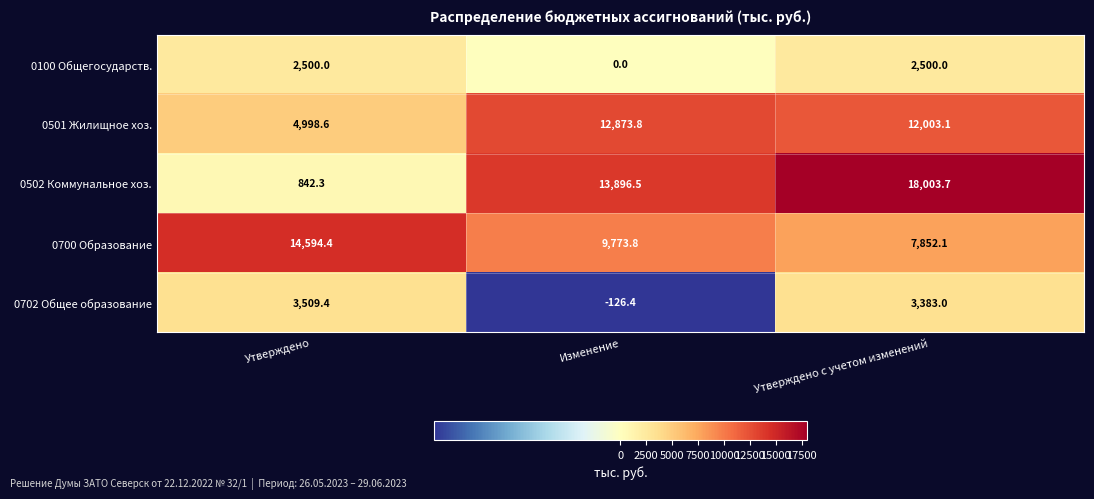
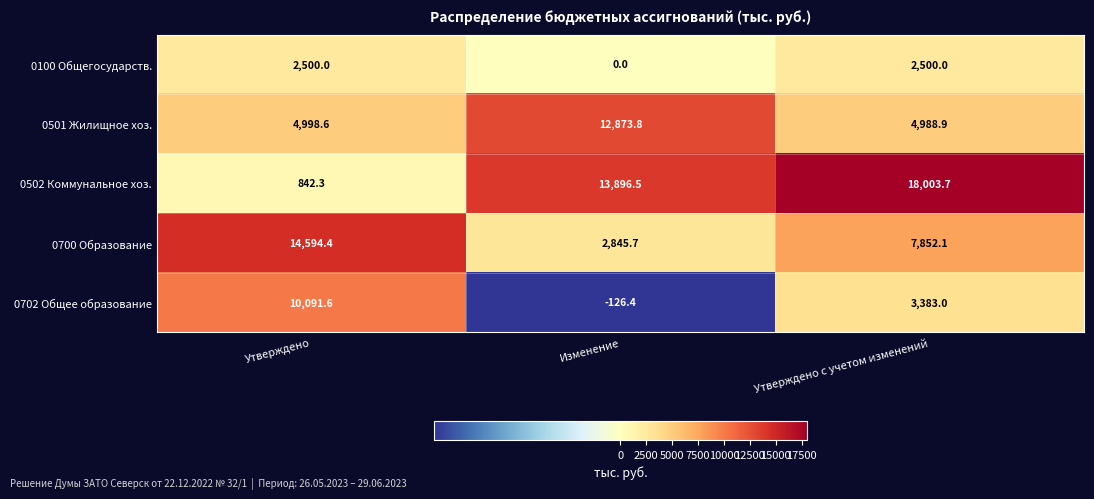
0501 Жилищное хоз., Утверждено с учетом изменений: 12,003.1 -> 4,988.9
0700 Образование, Изменение: 9,773.8 -> 2,845.7
0702 Общее образование, Утверждено: 3,509.4 -> 10,091.6
